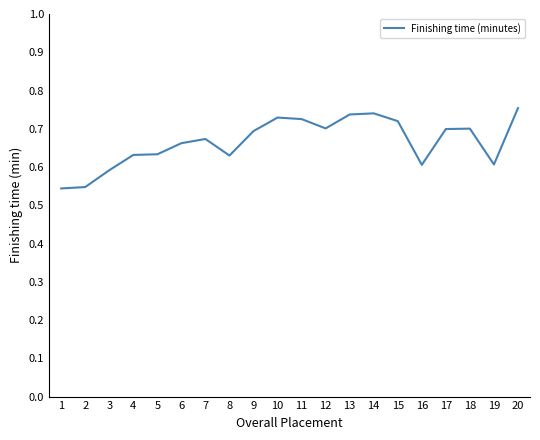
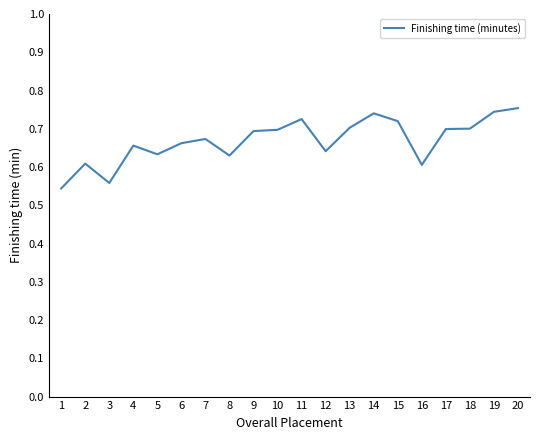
2: 0.55 -> 0.61
3: 0.59 -> 0.56
4: 0.63 -> 0.66
10: 0.73 -> 0.70
12: 0.70 -> 0.64
13: 0.74 -> 0.70
19: 0.61 -> 0.74
